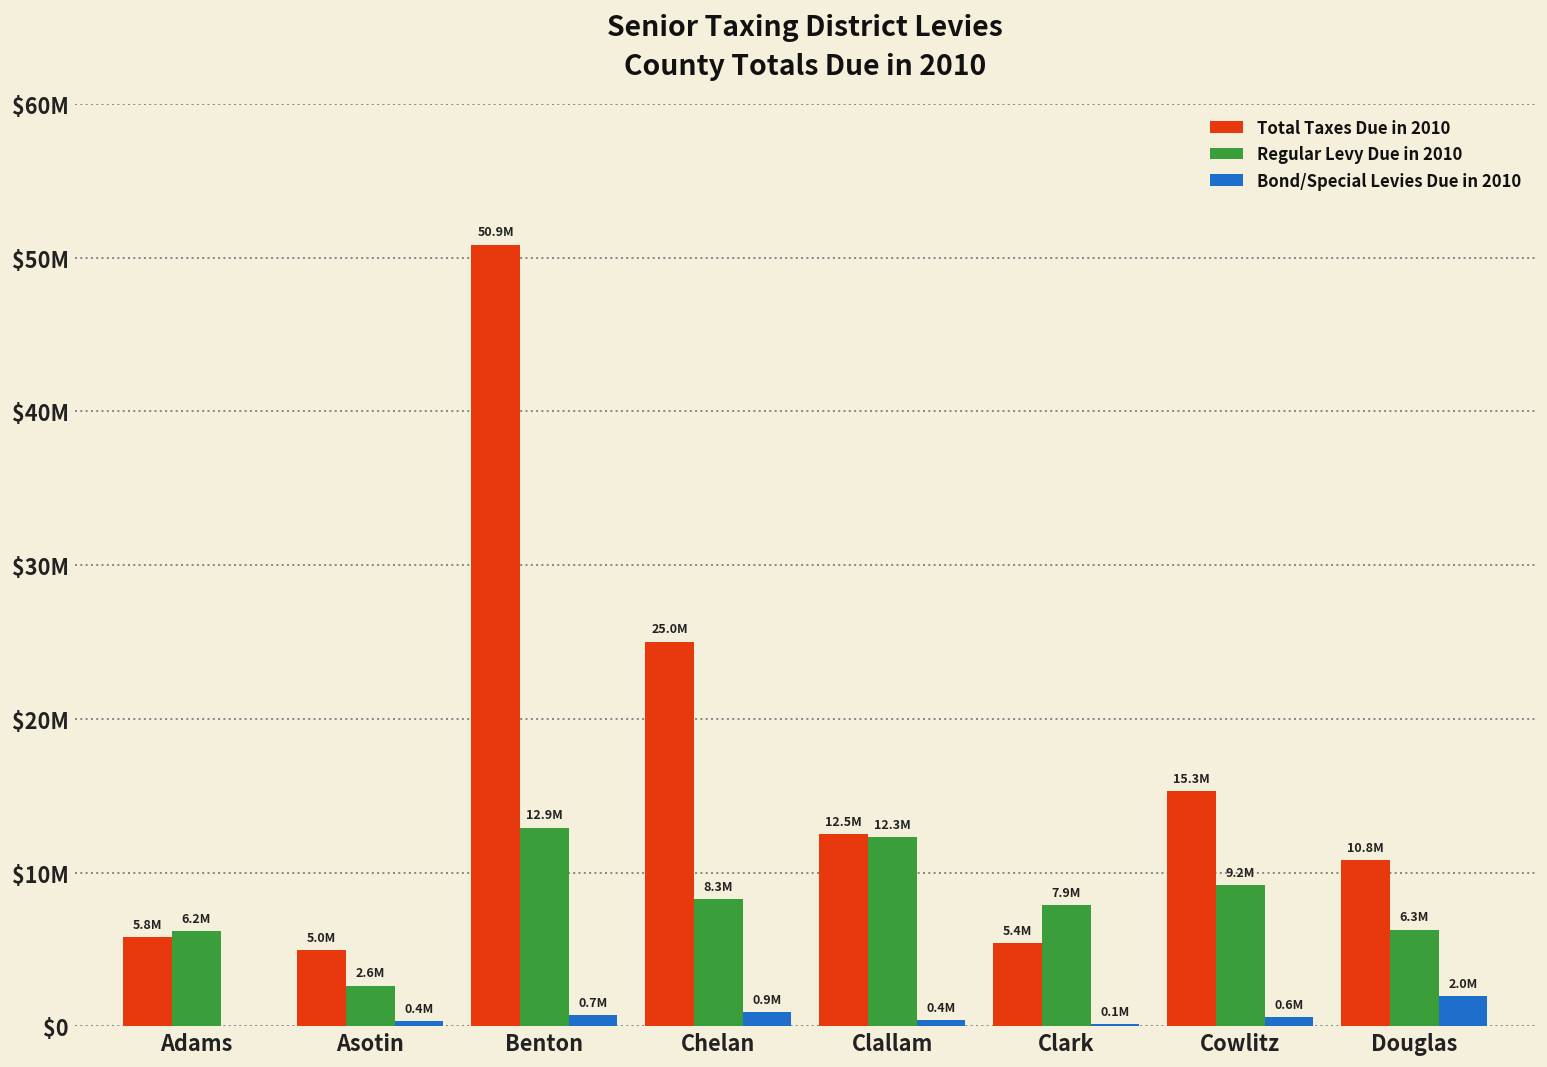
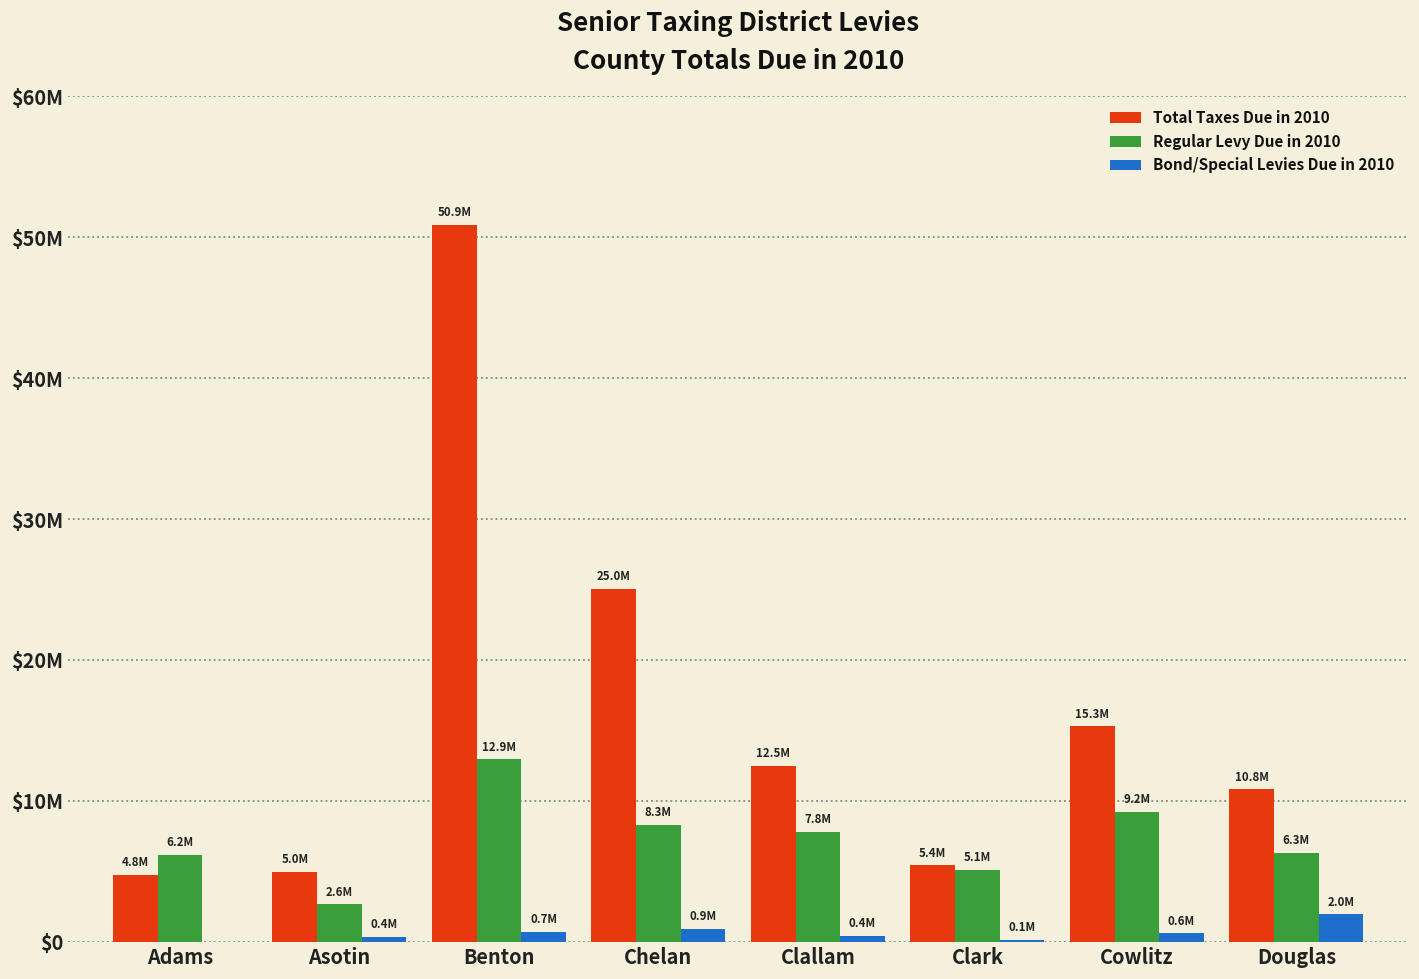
Total Taxes Due in 2010, Adams: 5.8M -> 4.8M
Regular Levy Due in 2010, Clallam: 12.3M -> 7.8M
Regular Levy Due in 2010, Clark: 7.9M -> 5.1M
